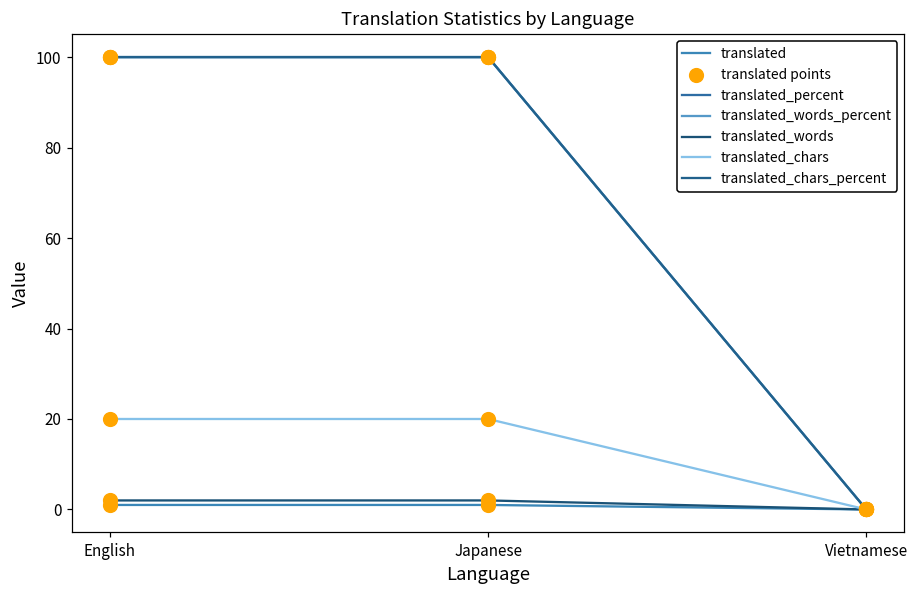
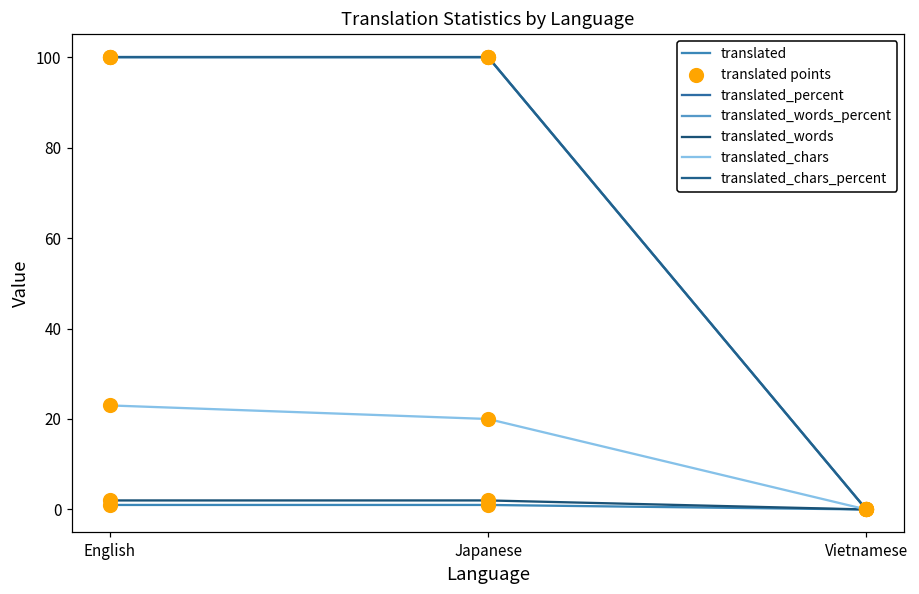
translated_chars, English: 20 -> 23
